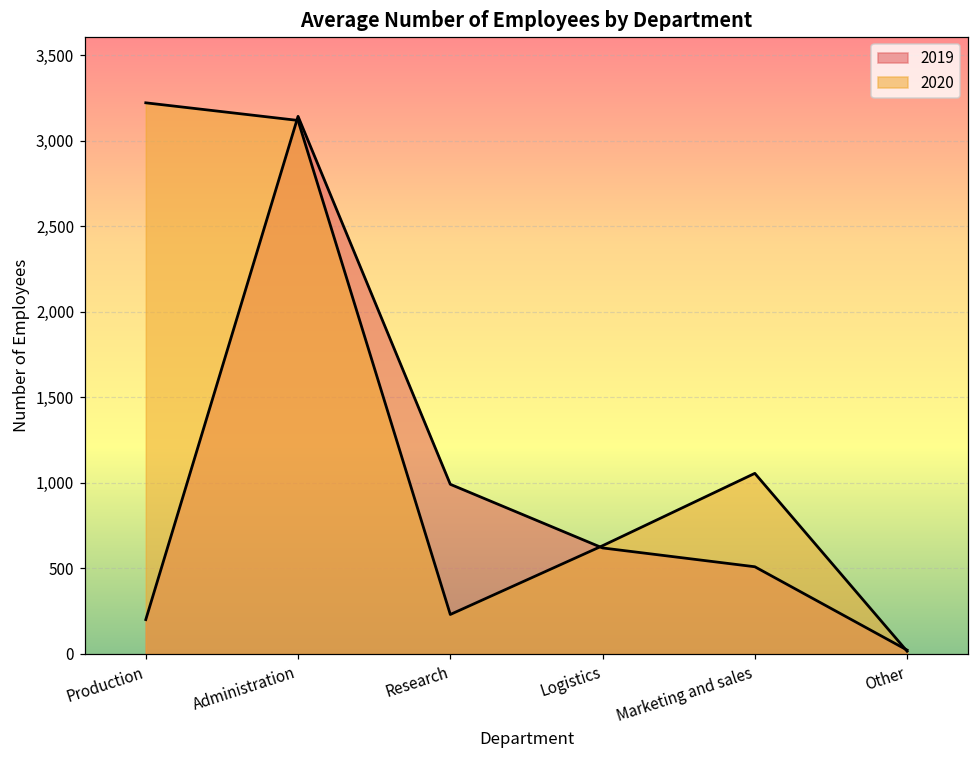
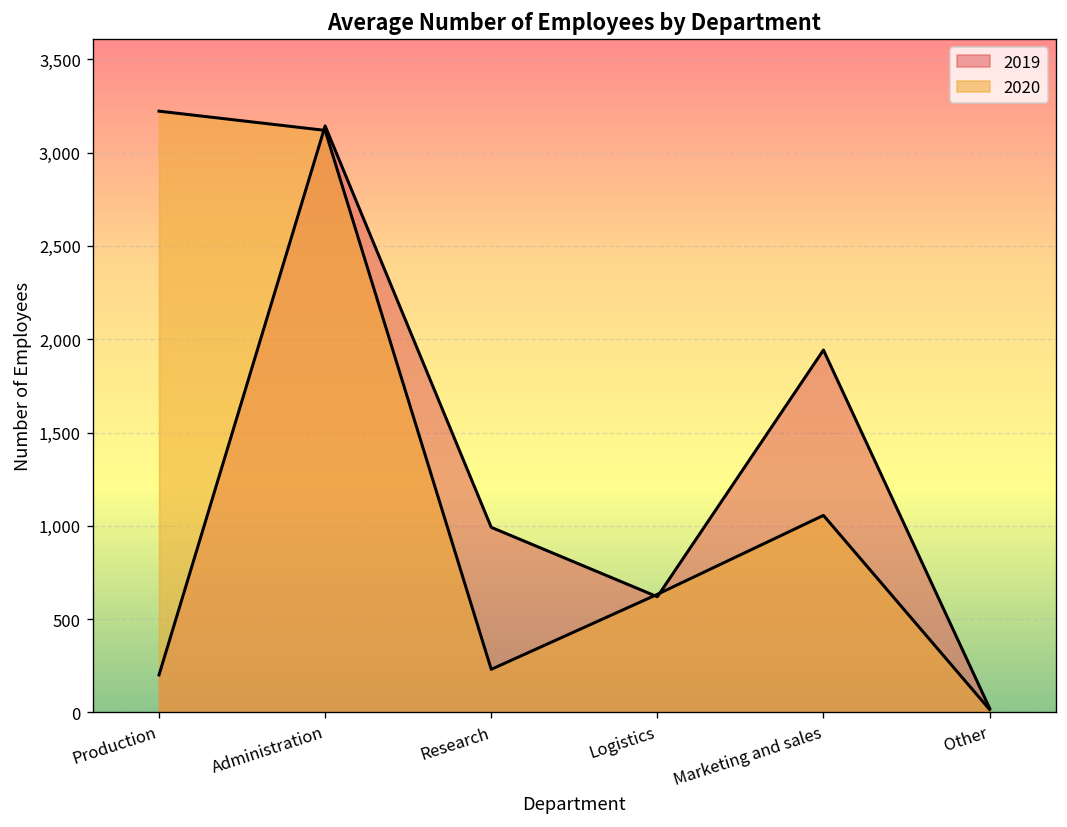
2019, Marketing and sales: 510 -> 1,940
